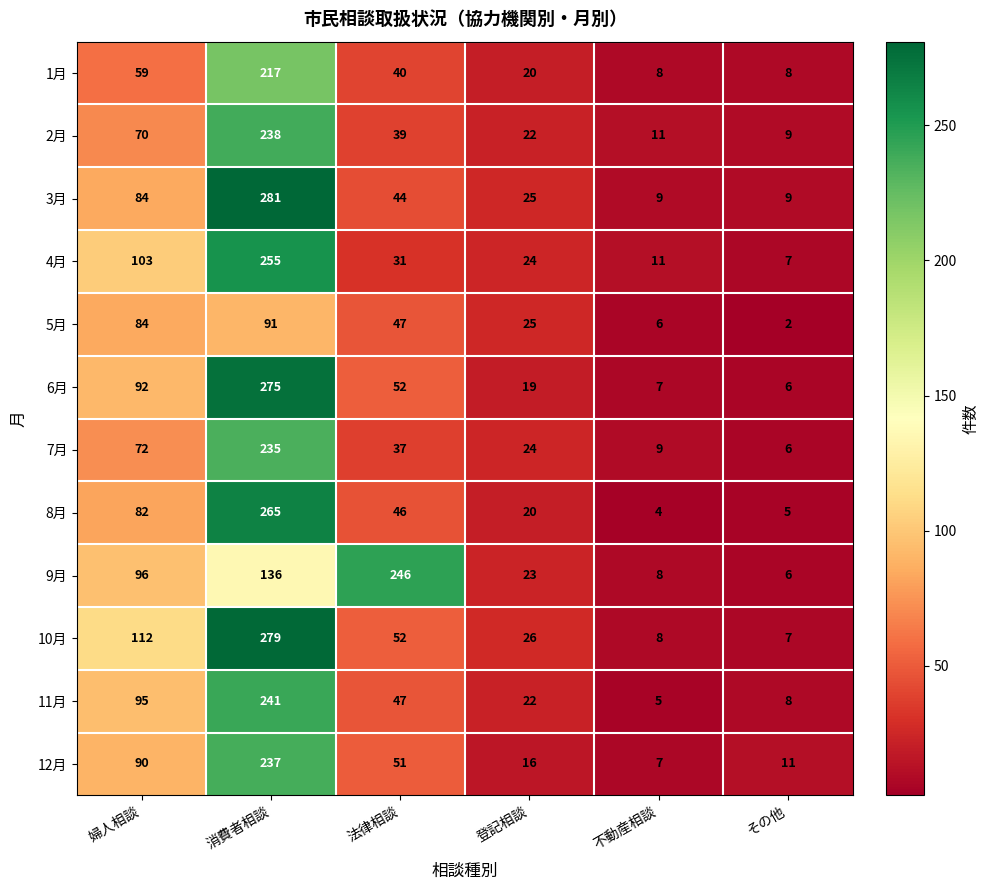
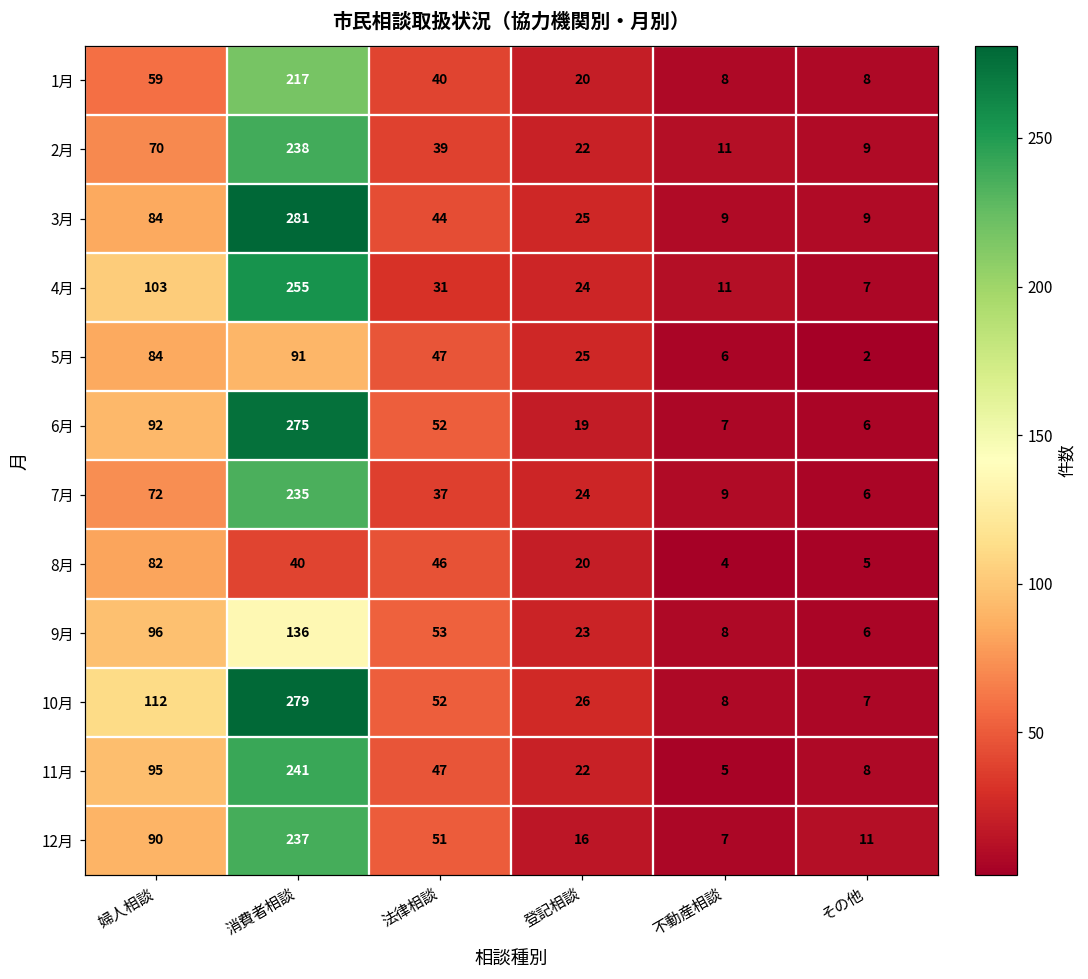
8月, 消費者相談: 265 -> 40
9月, 法律相談: 246 -> 53
